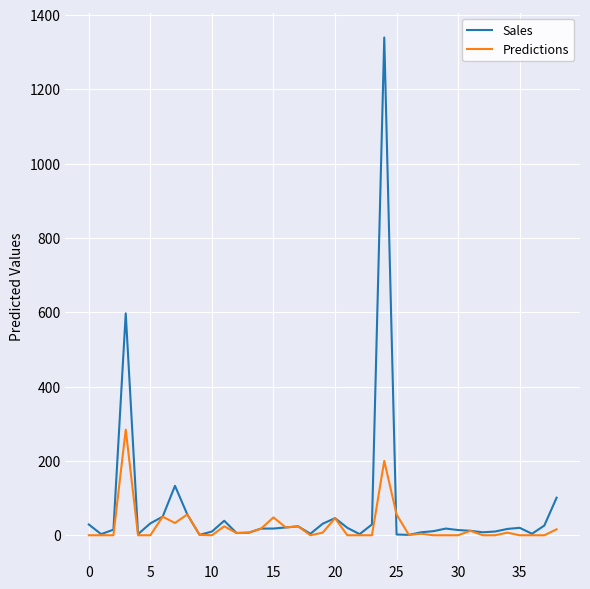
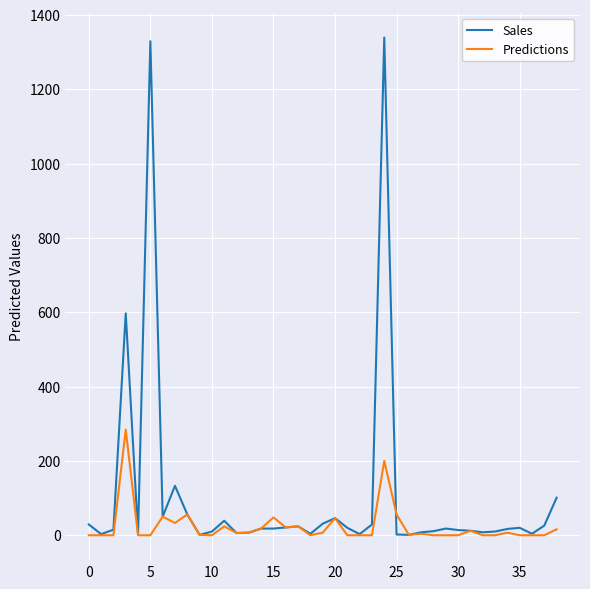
Sales, 5: 30 -> 1330
